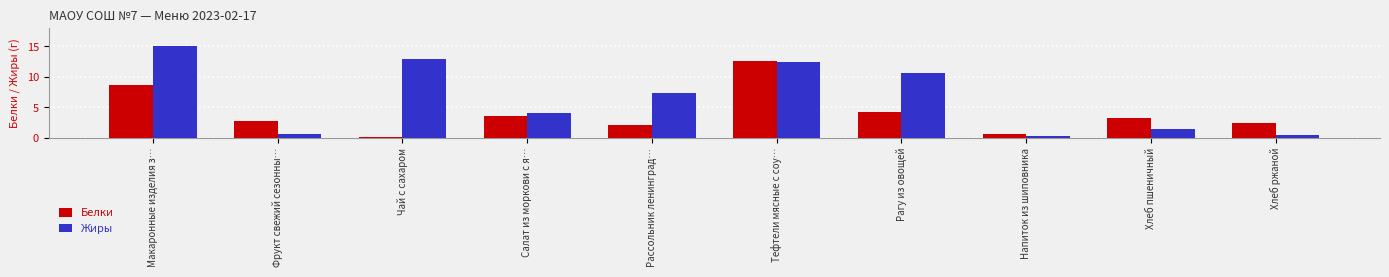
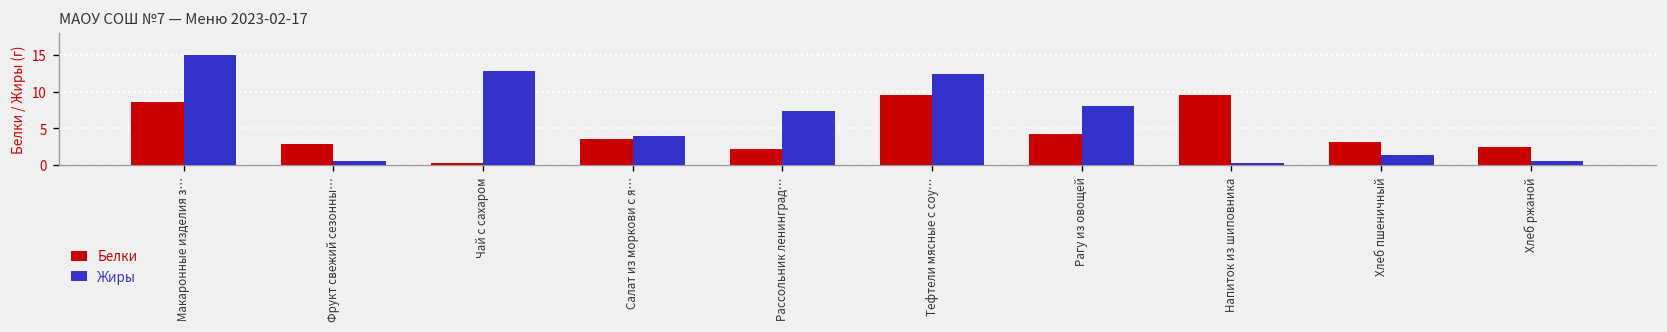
Белки, Тефтели мясные с соу…: 13 -> 10
Жиры, Рагу из овощей: 11 -> 8
Белки, Напиток из шиповника: 1 -> 10
